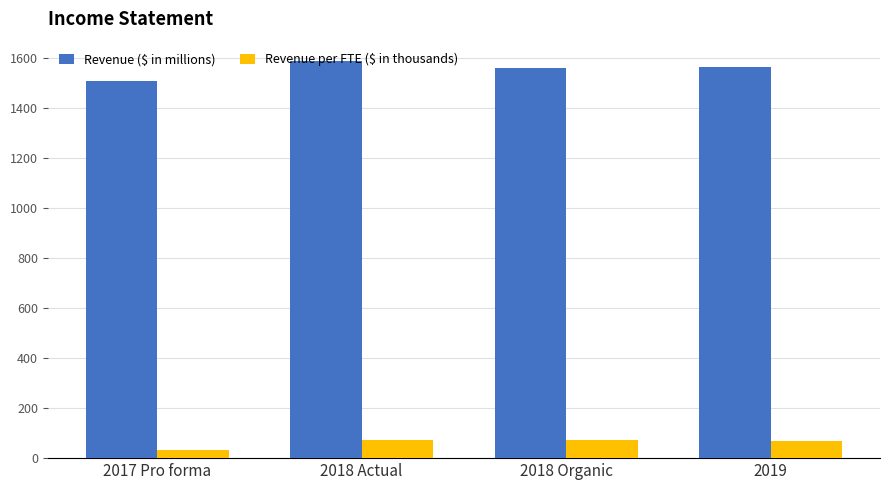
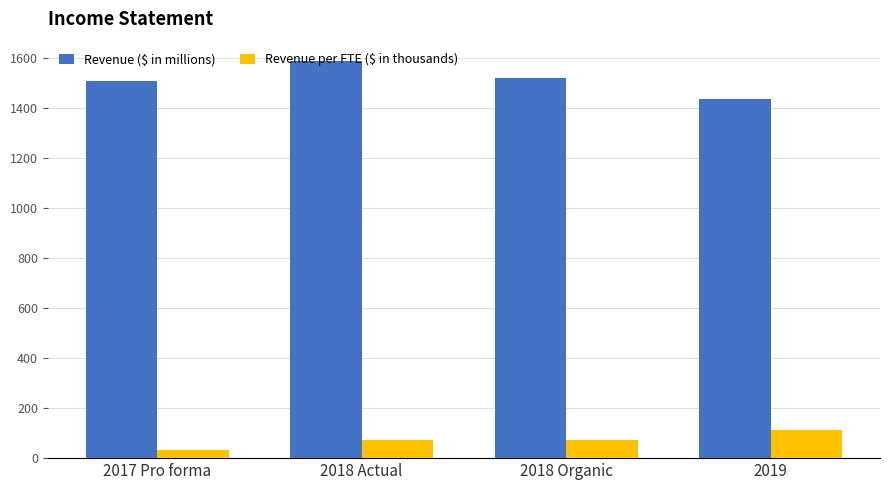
Revenue ($ in millions), 2018 Organic: 1560 -> 1520
Revenue ($ in millions), 2019: 1560 -> 1440
Revenue per FTE ($ in thousands), 2019: 70 -> 110
